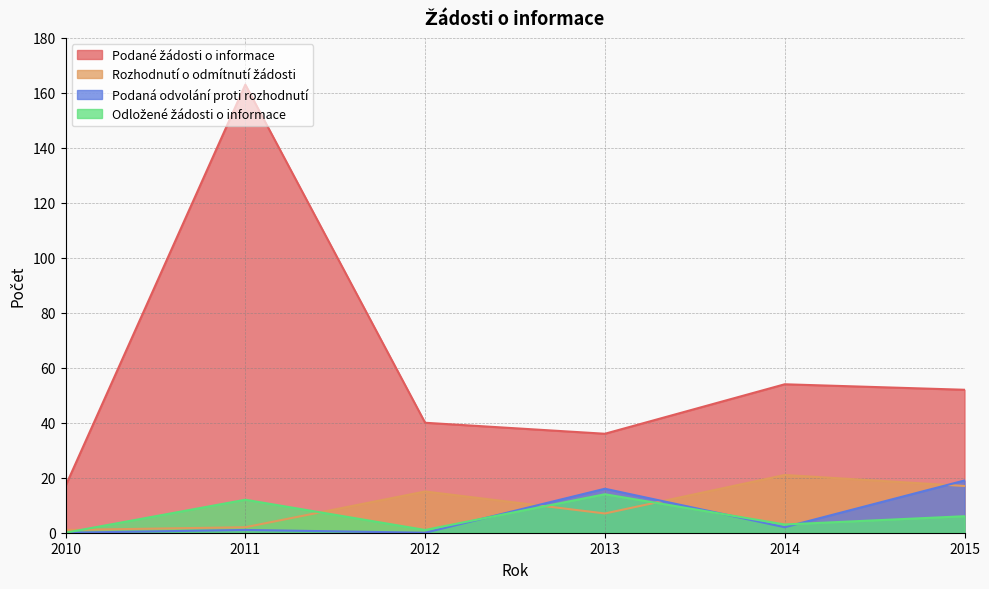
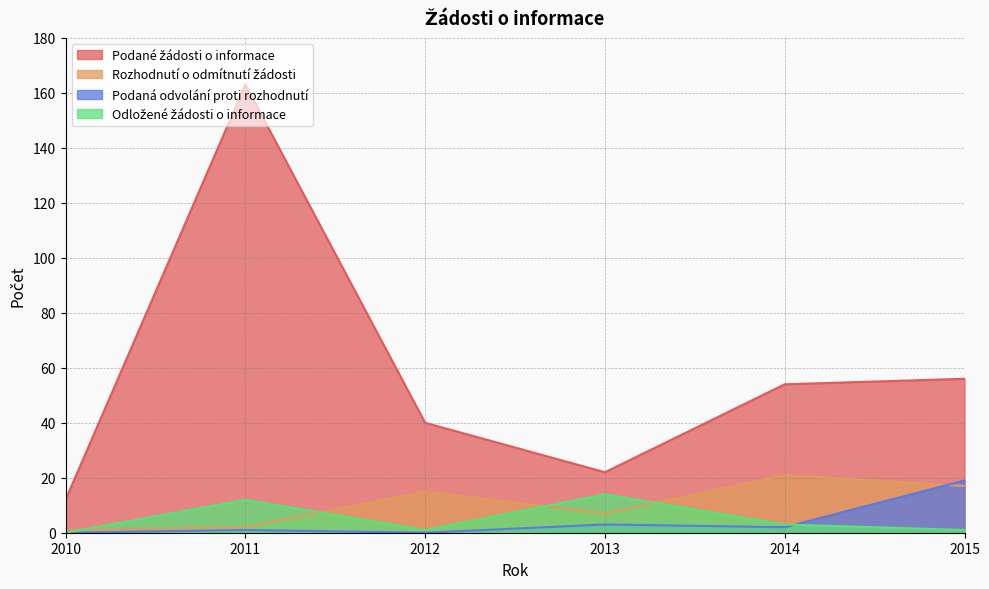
Podané žádosti o informace, 2010: 17 -> 12
Podané žádosti o informace, 2013: 36 -> 22
Podaná odvolání proti rozhodnutí, 2013: 16 -> 3
Podané žádosti o informace, 2015: 52 -> 56
Odložené žádosti o informace, 2015: 6 -> 1
